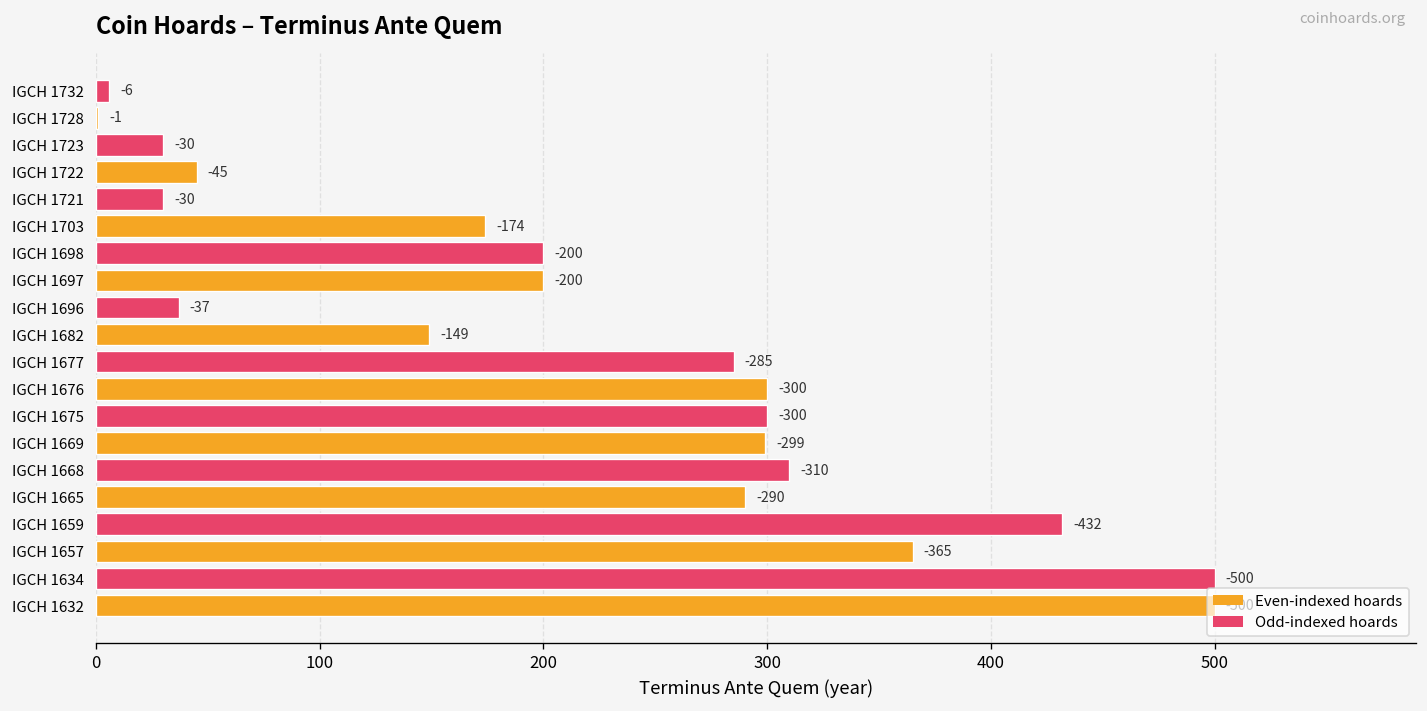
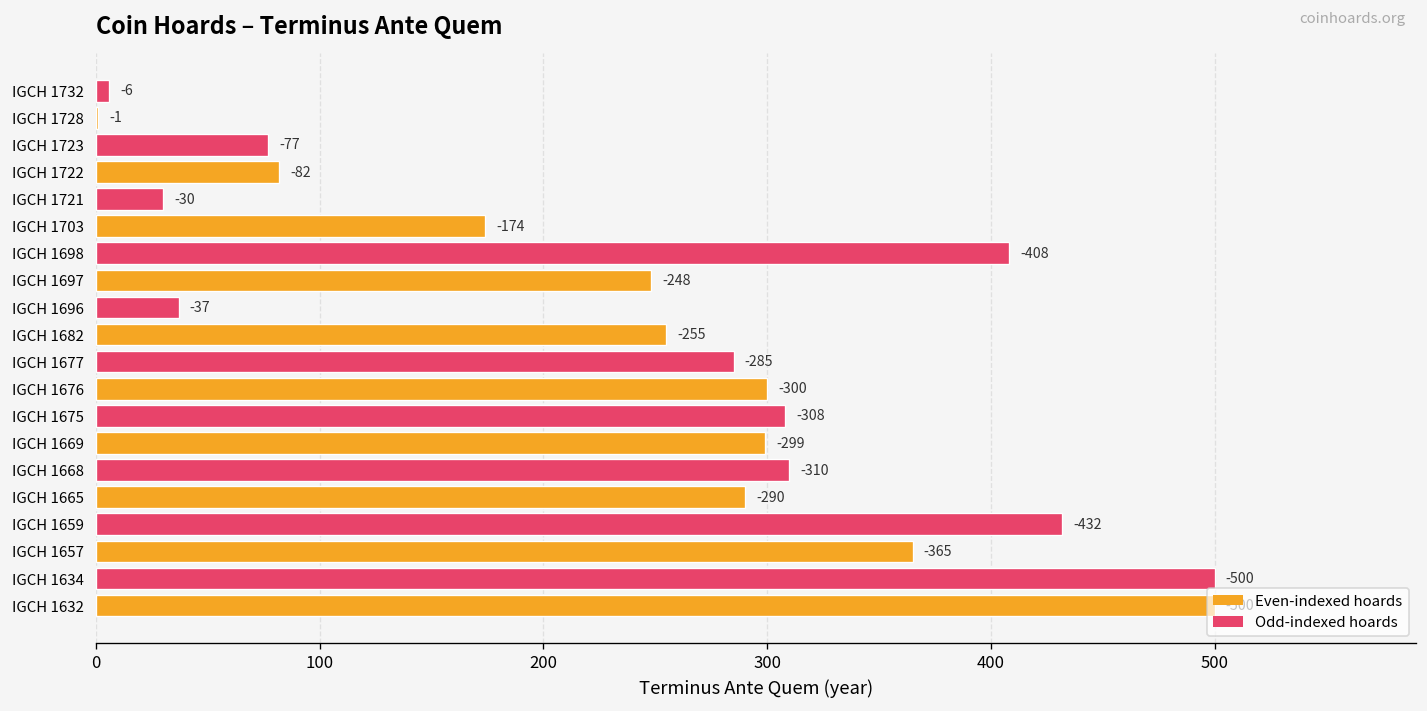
IGCH 1723: -30 -> -77
IGCH 1722: -45 -> -82
IGCH 1698: -200 -> -408
IGCH 1697: -200 -> -248
IGCH 1682: -149 -> -255
IGCH 1675: -300 -> -308
